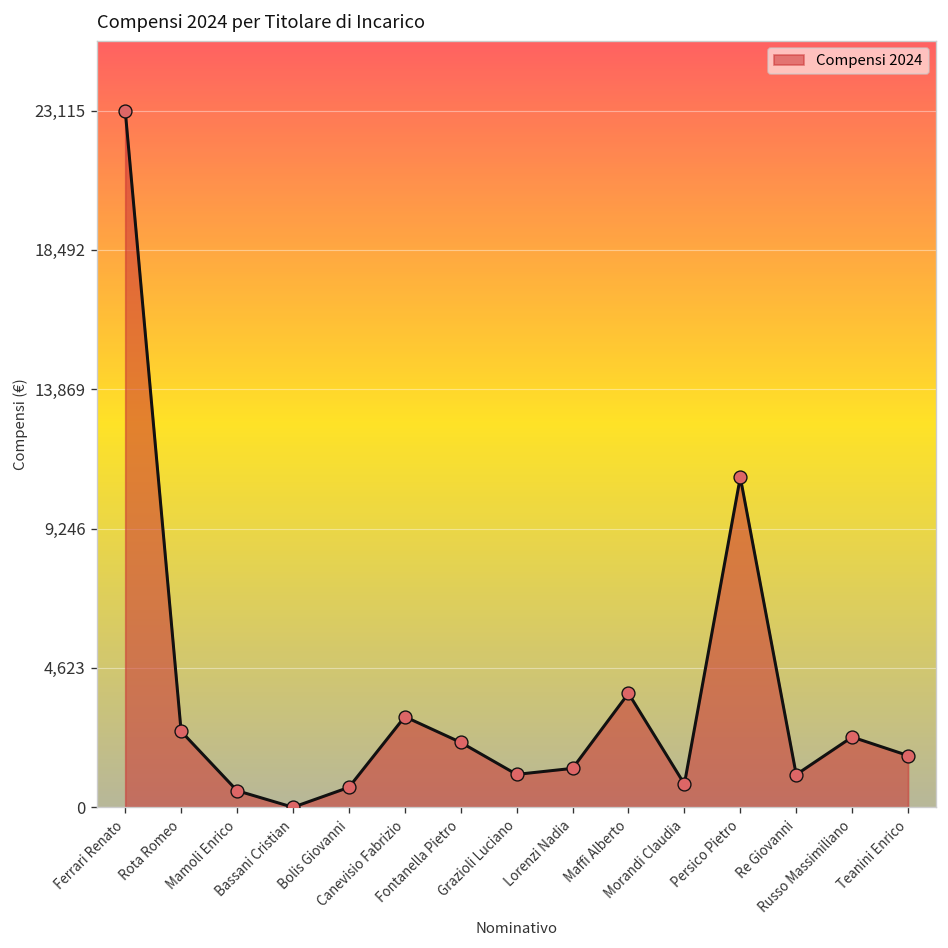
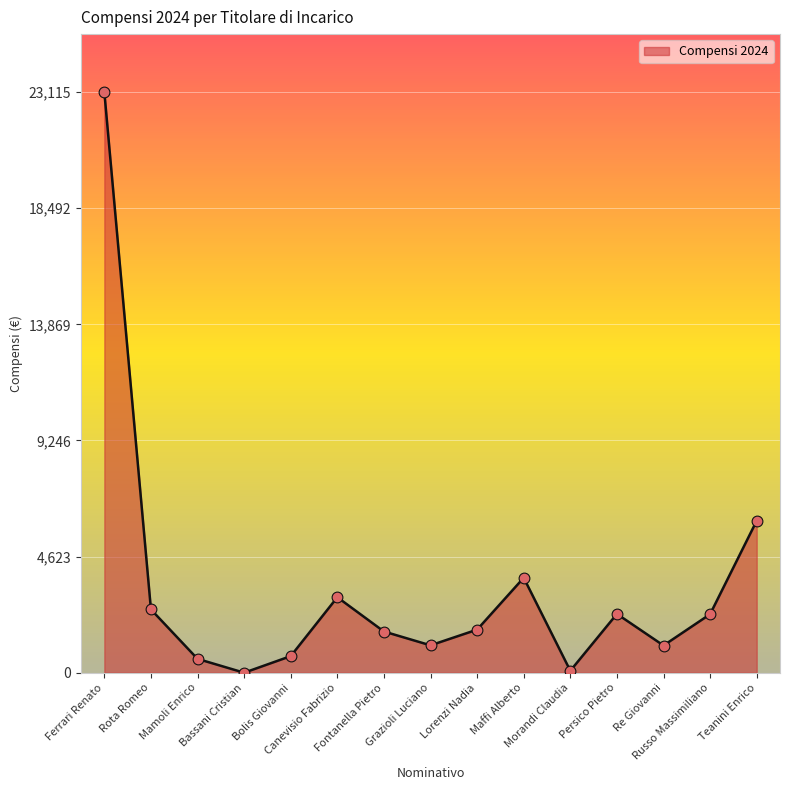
Fontanella Pietro: 2,200 -> 1,600
Lorenzi Nadia: 1,300 -> 1,700
Morandi Claudia: 800 -> 100
Persico Pietro: 11,000 -> 2,300
Teanini Enrico: 1,700 -> 6,100
